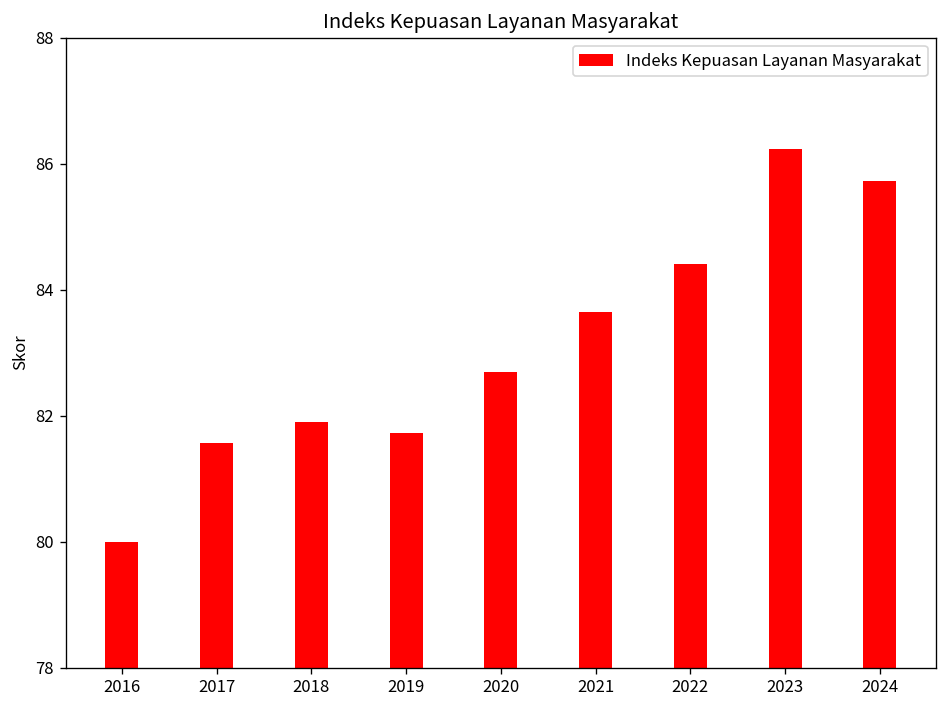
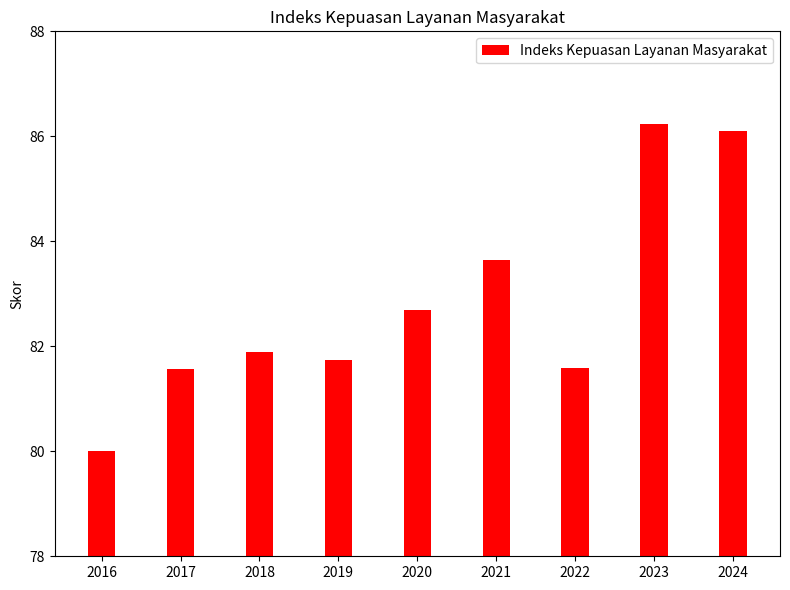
2022: 84.4 -> 81.6
2024: 85.7 -> 86.1
